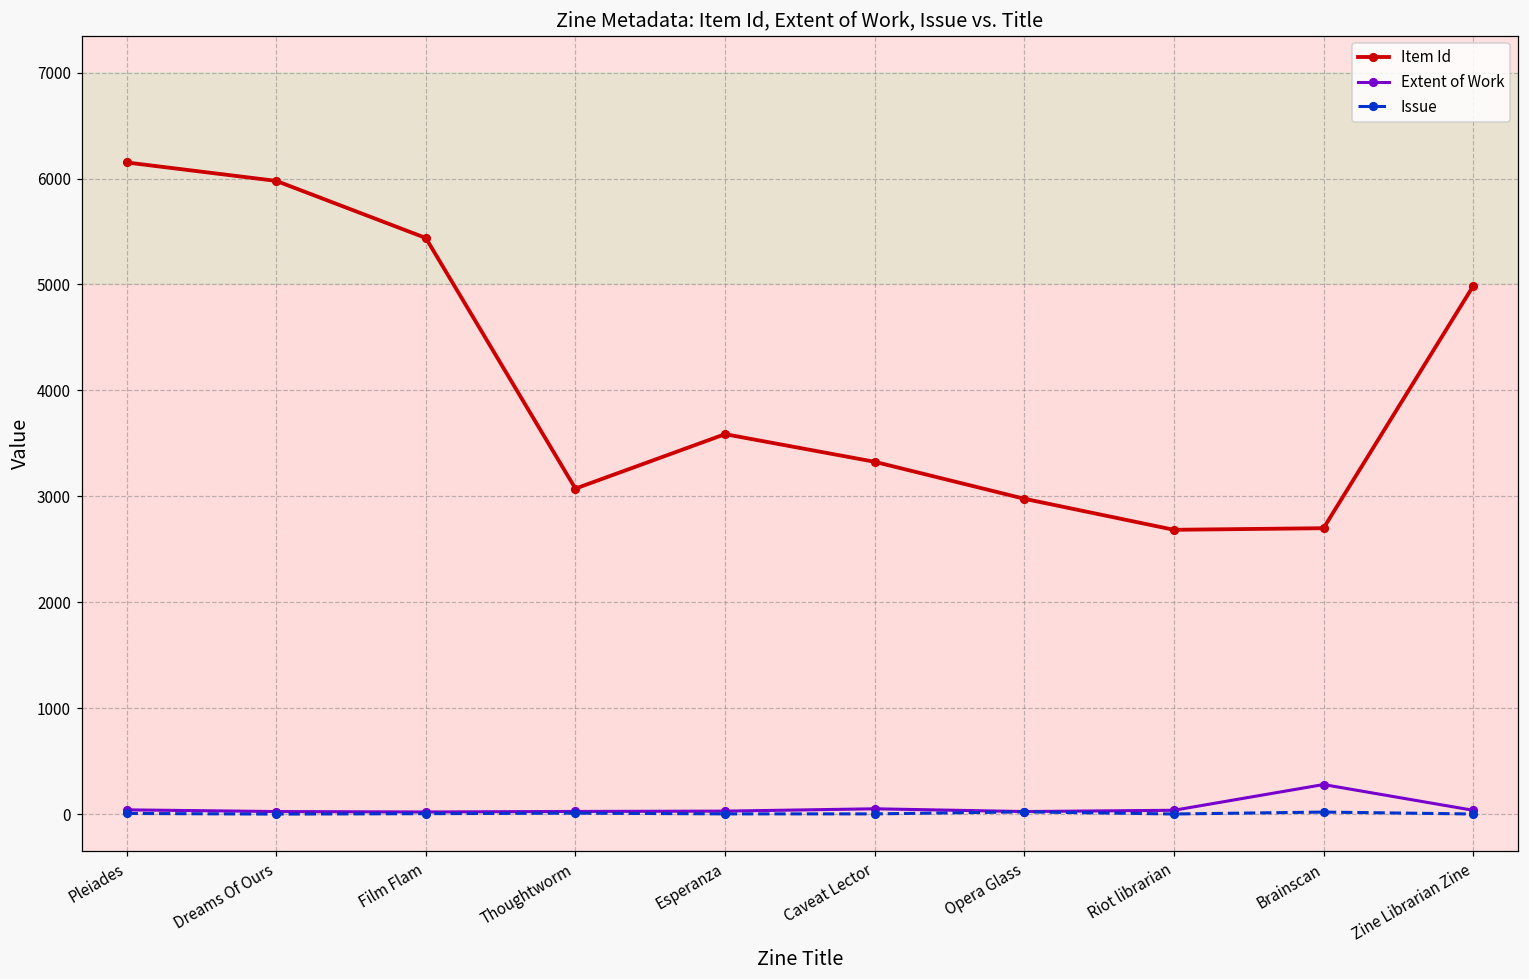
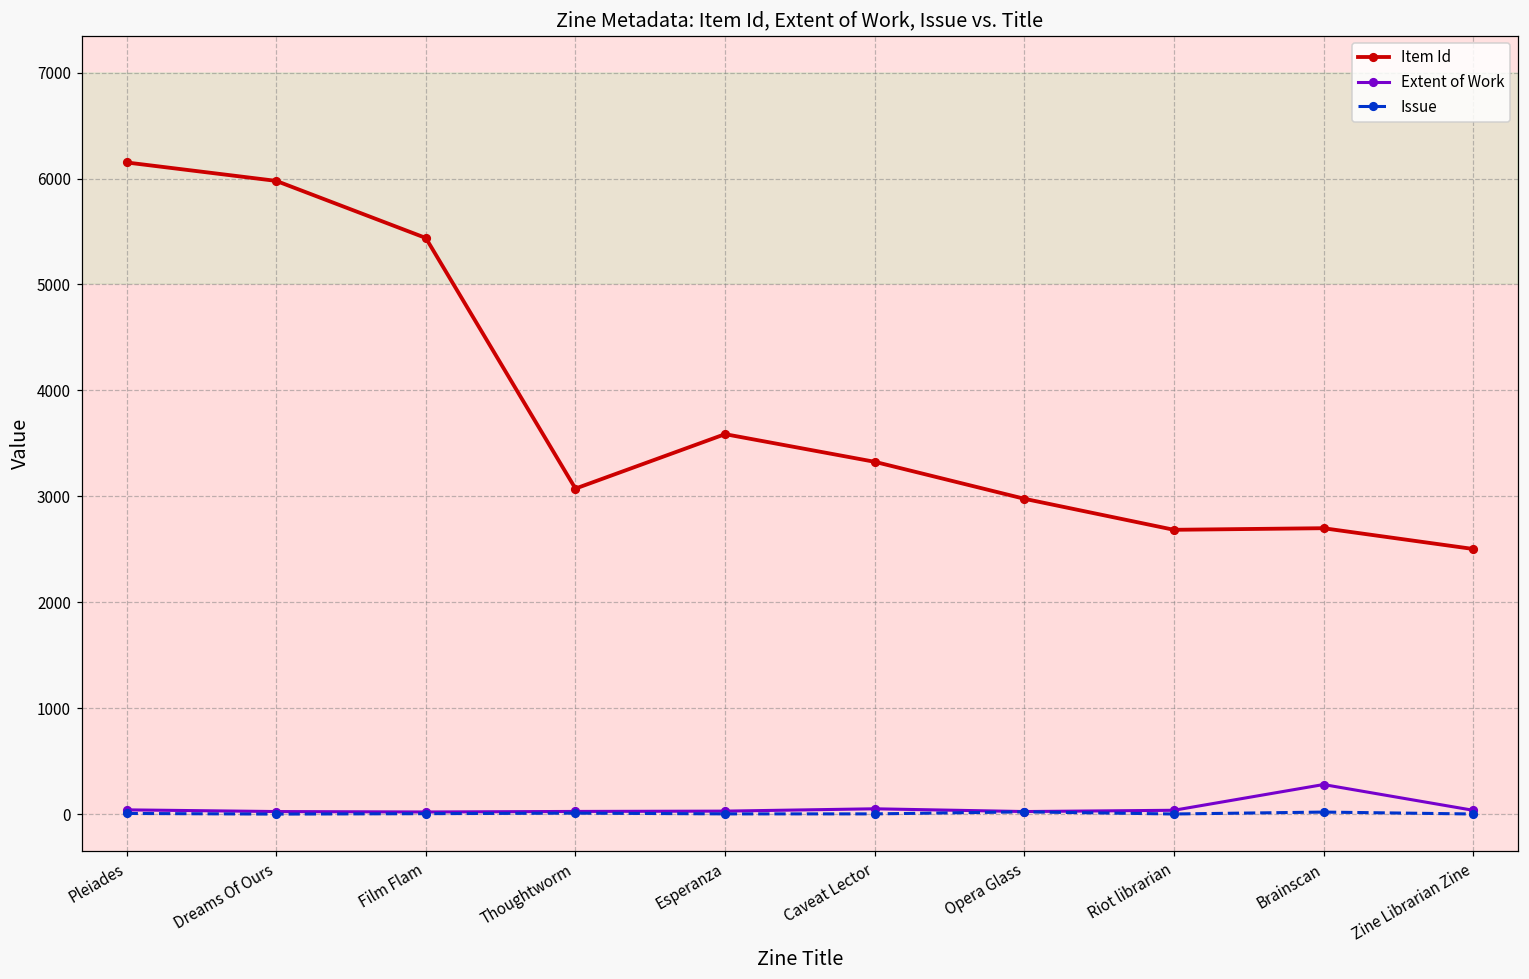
Item Id, Zine Librarian Zine: 5000 -> 2500
